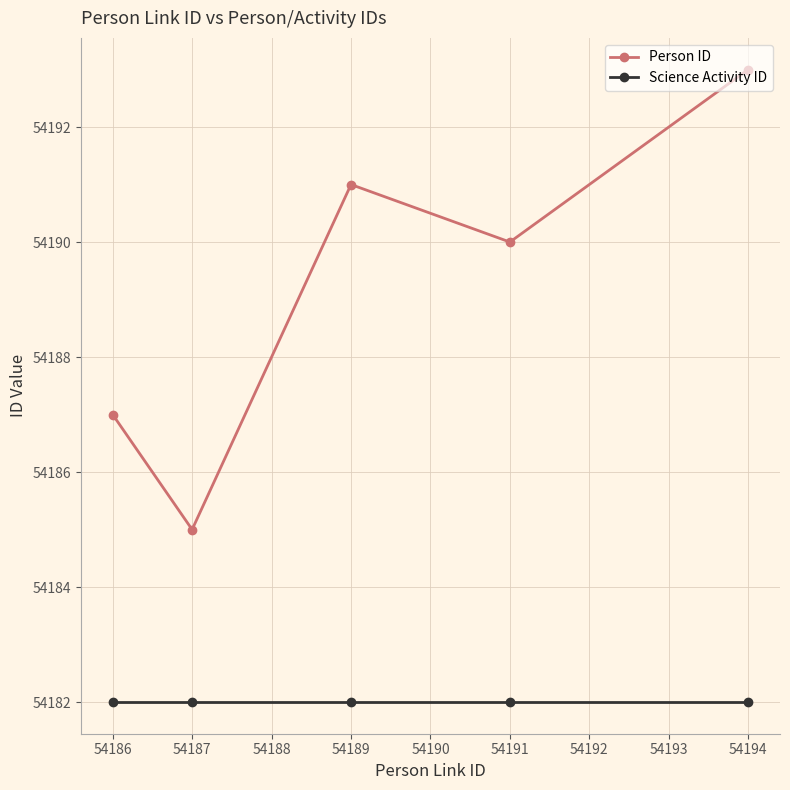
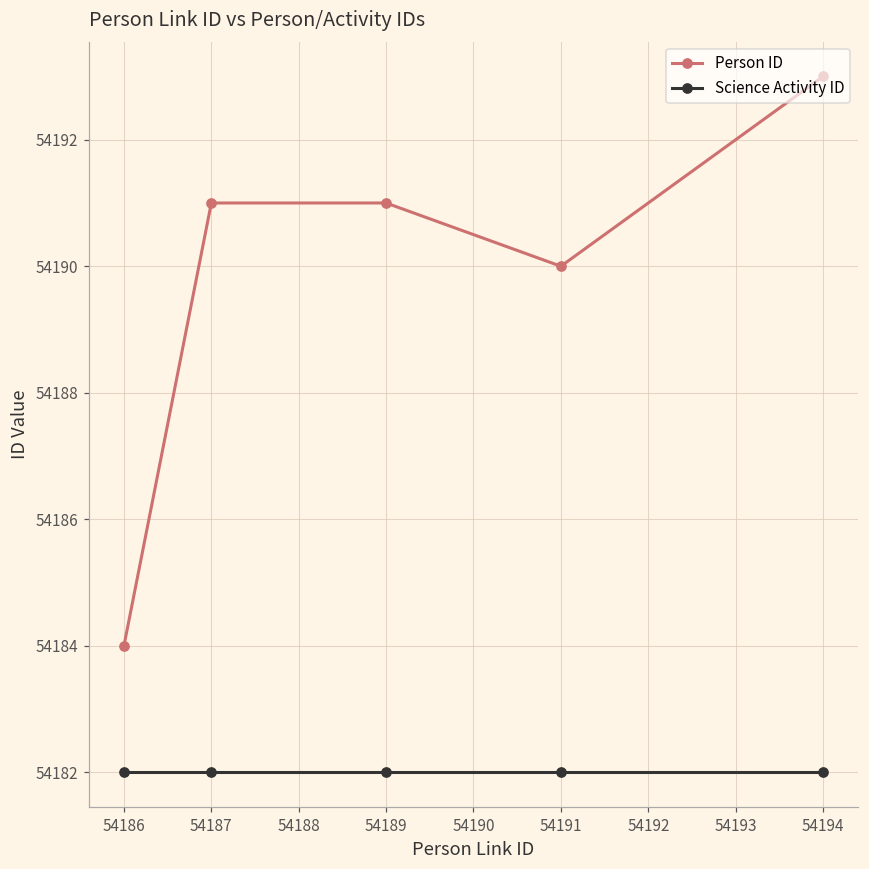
Person ID, 54186: 54187 -> 54184
Person ID, 54187: 54185 -> 54191
